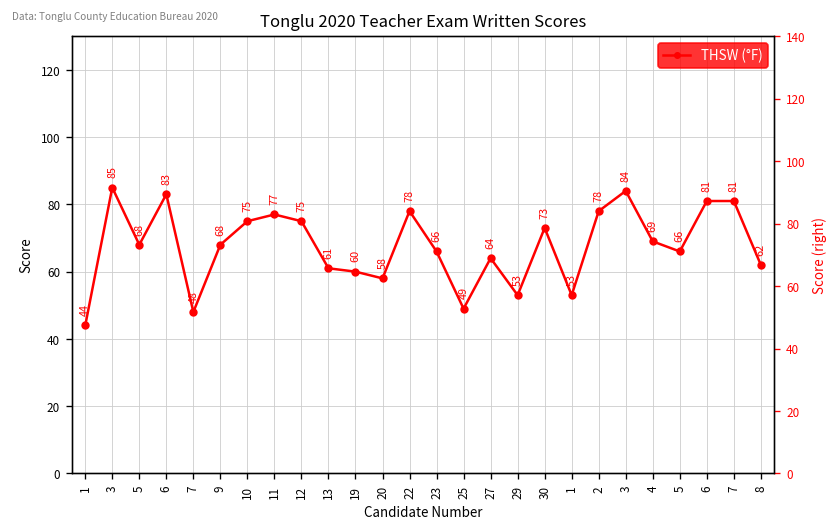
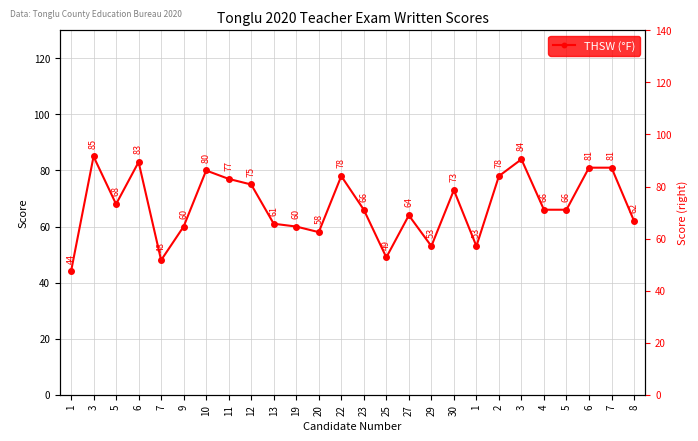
9: 68 -> 60
10: 75 -> 80
4: 69 -> 66
